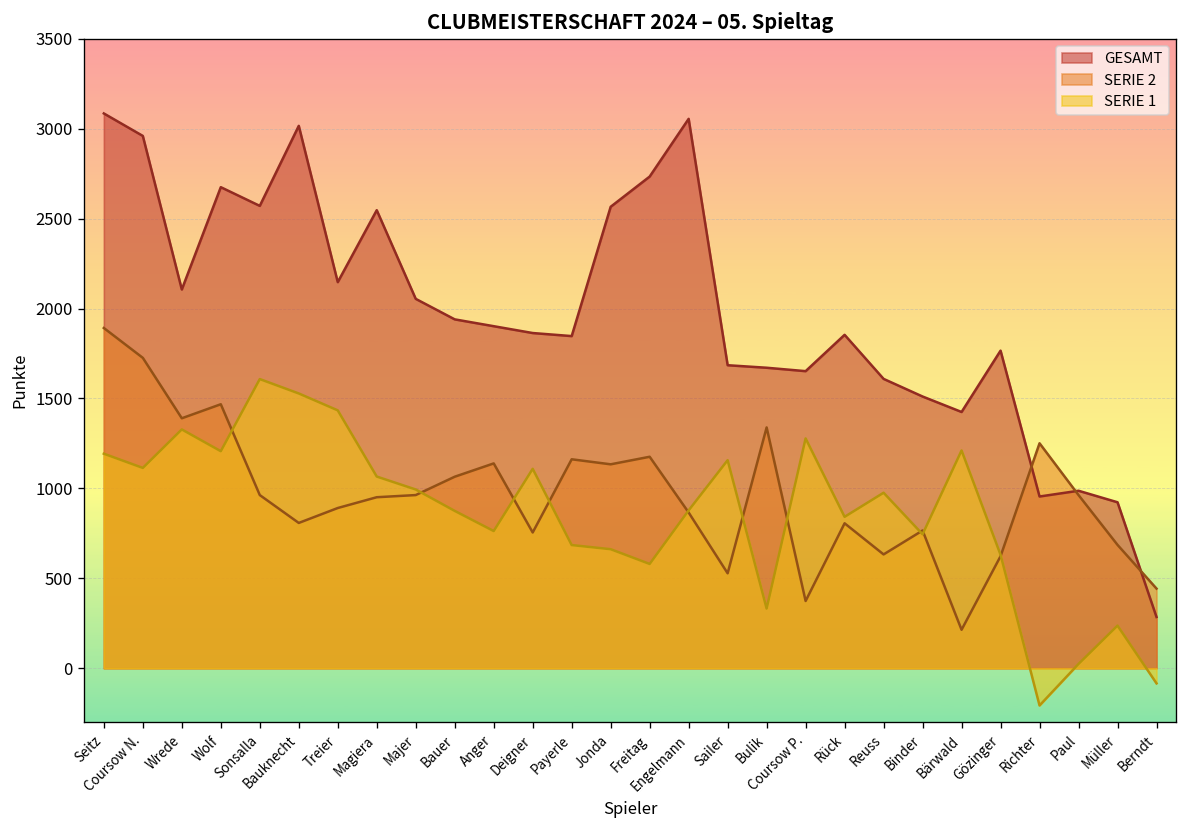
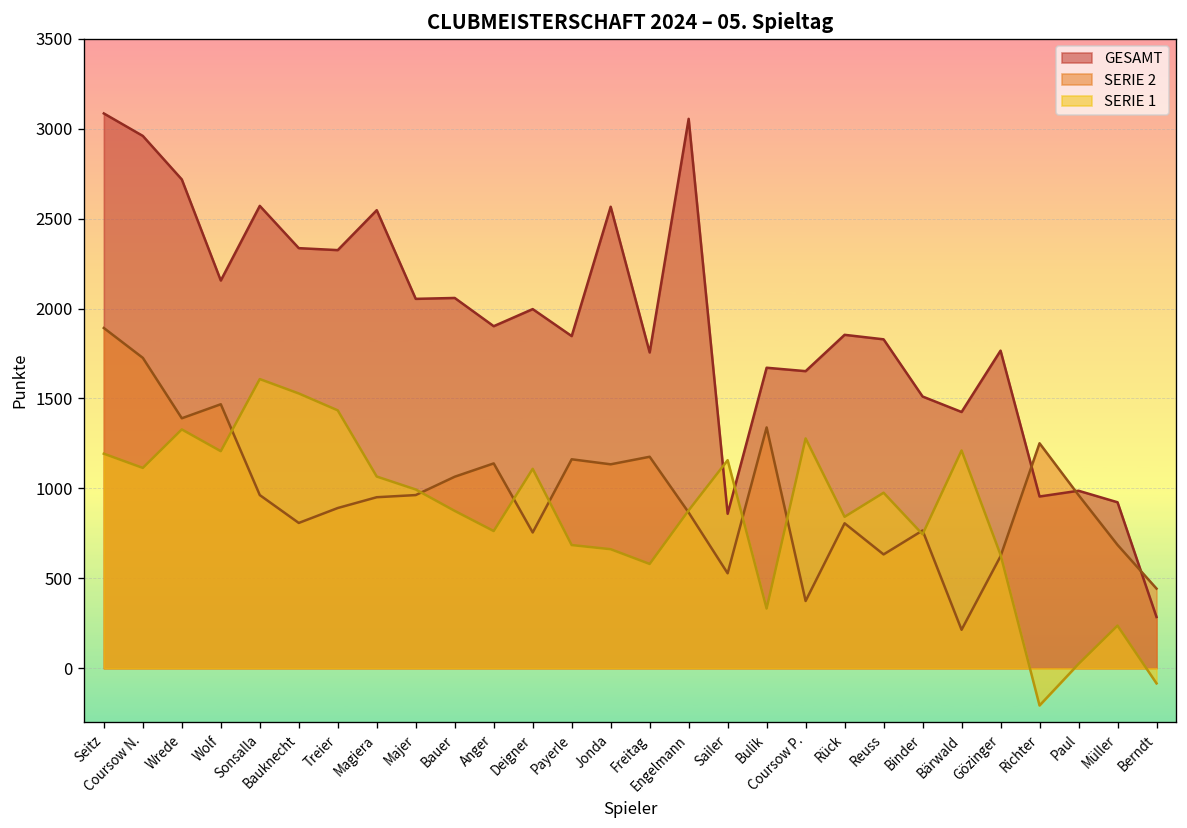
GESAMT, Wrede: 2110 -> 2720
GESAMT, Wolf: 2680 -> 2160
GESAMT, Bauknecht: 3020 -> 2340
GESAMT, Treier: 2150 -> 2330
GESAMT, Bauer: 1940 -> 2060
GESAMT, Deigner: 1860 -> 2000
GESAMT, Freitag: 2730 -> 1760
GESAMT, Sailer: 1690 -> 860
GESAMT, Reuss: 1610 -> 1830
